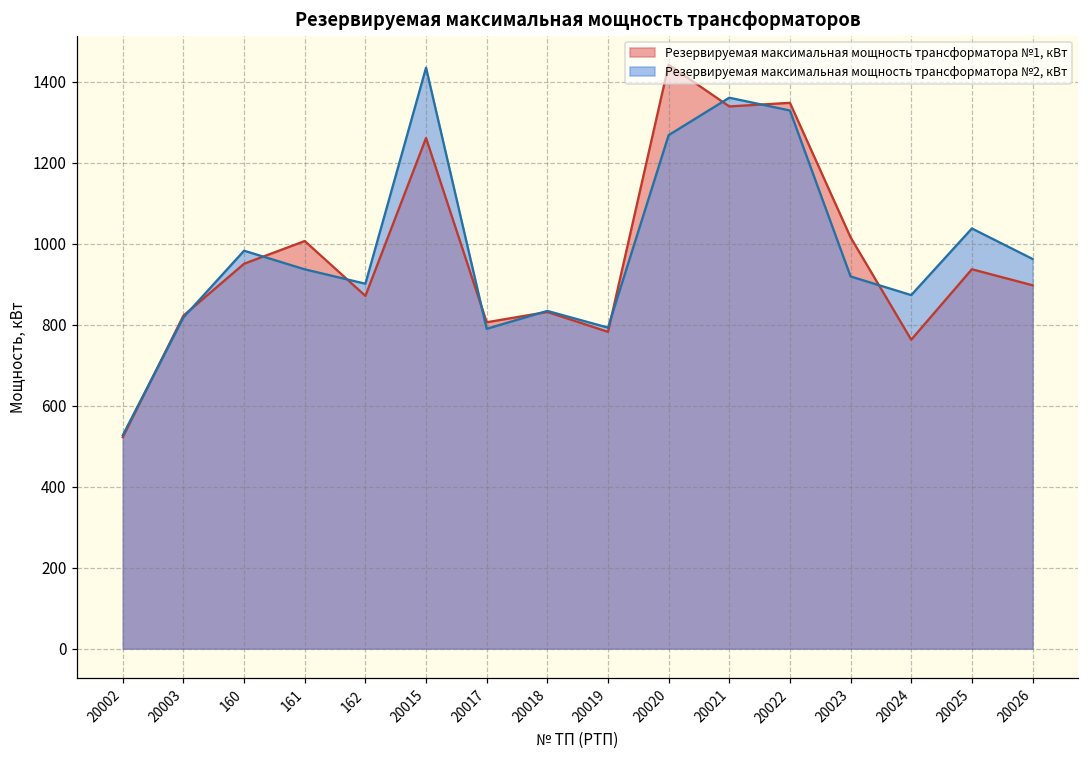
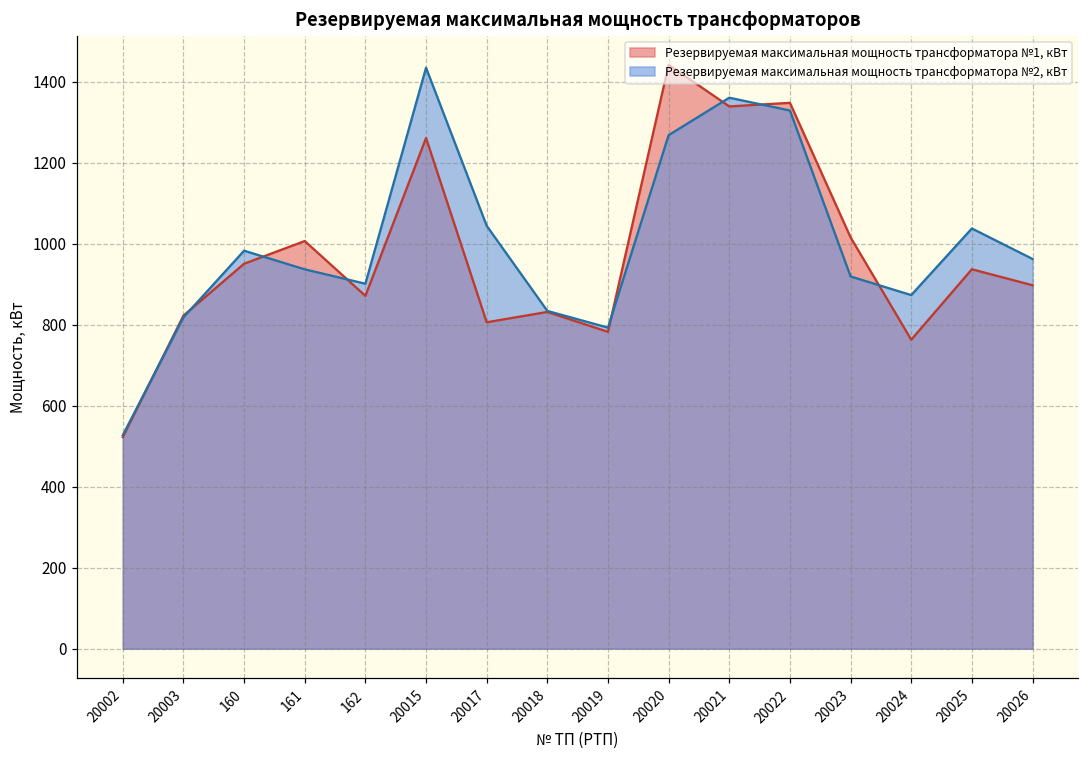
Резервируемая максимальная мощность трансформатора №2, кВт, 20017: 790 -> 1040
